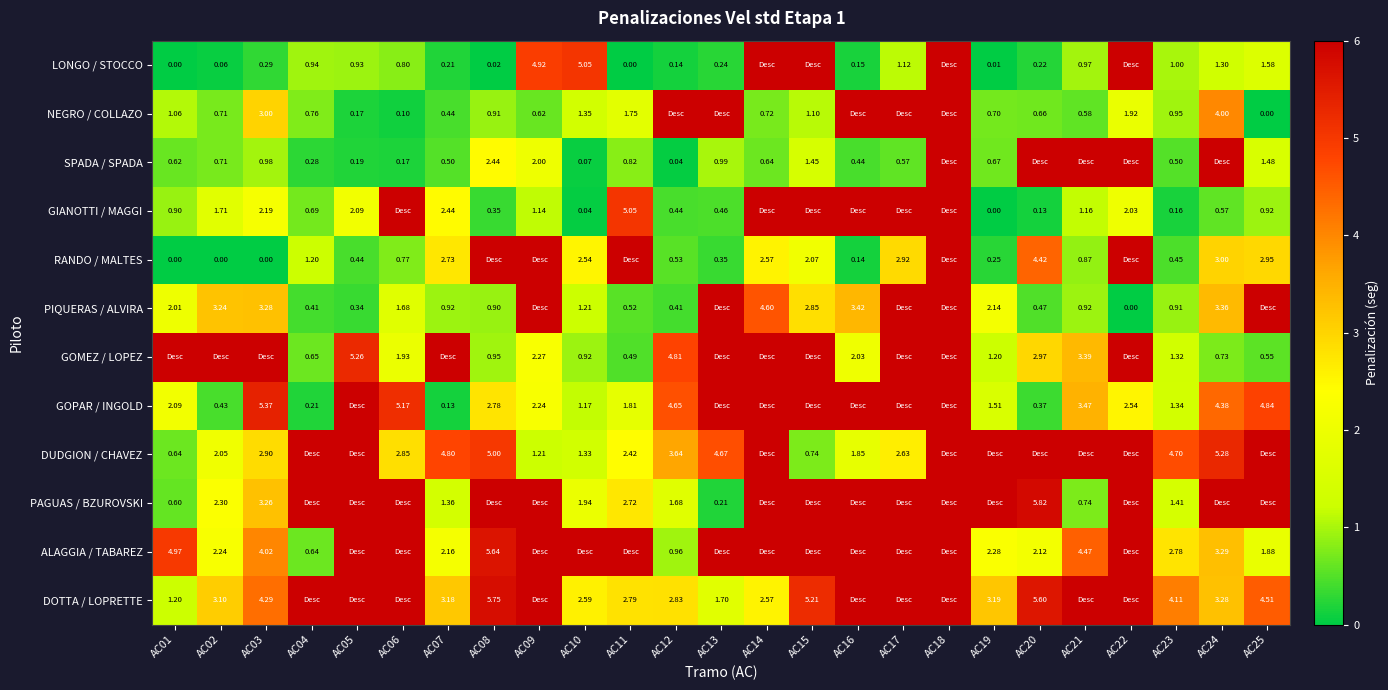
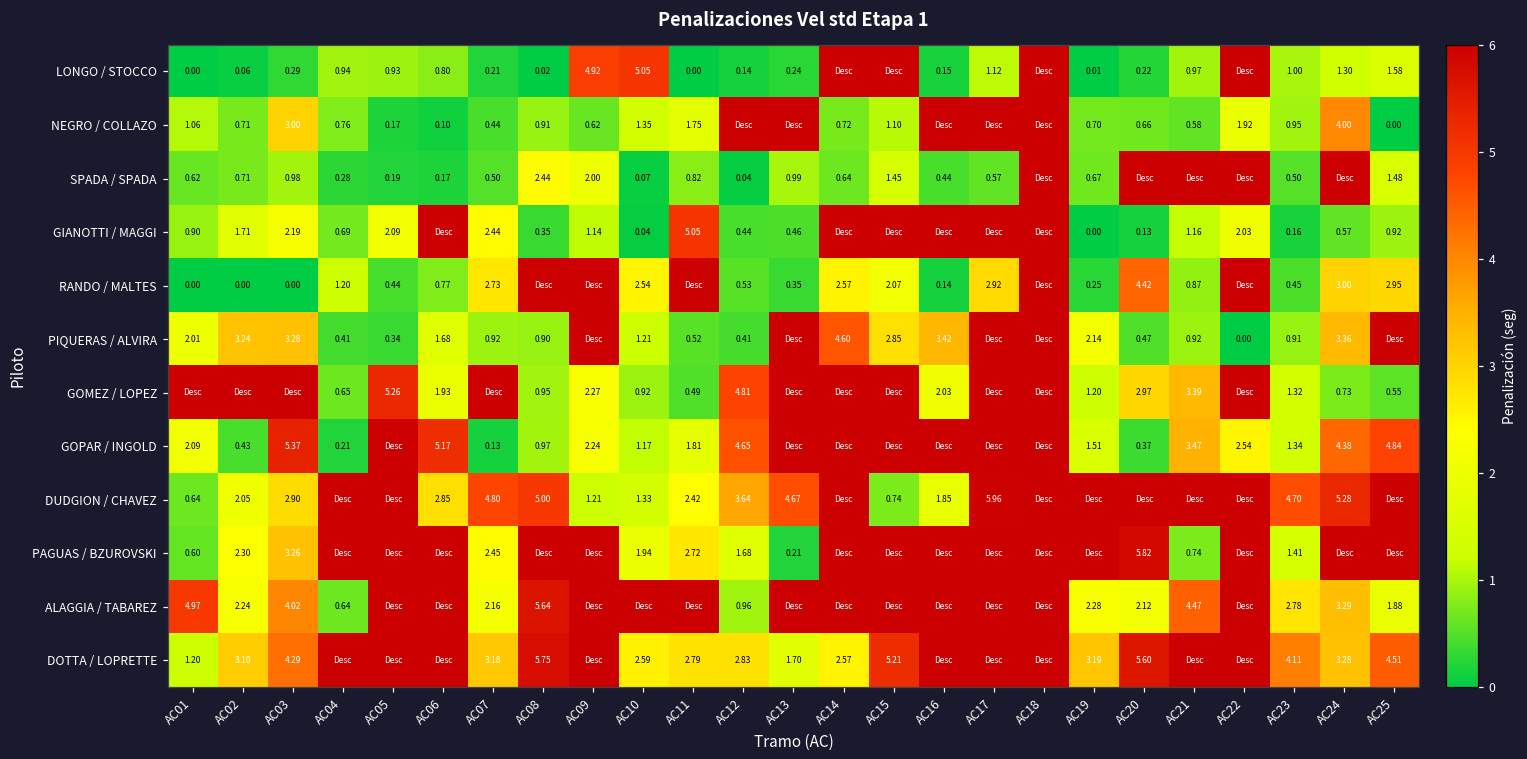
GOPAR / INGOLD, AC08: 2.78 -> 0.97
DUDGION / CHAVEZ, AC17: 2.63 -> 5.96
PAGUAS / BZUROVSKI, AC07: 1.36 -> 2.45
